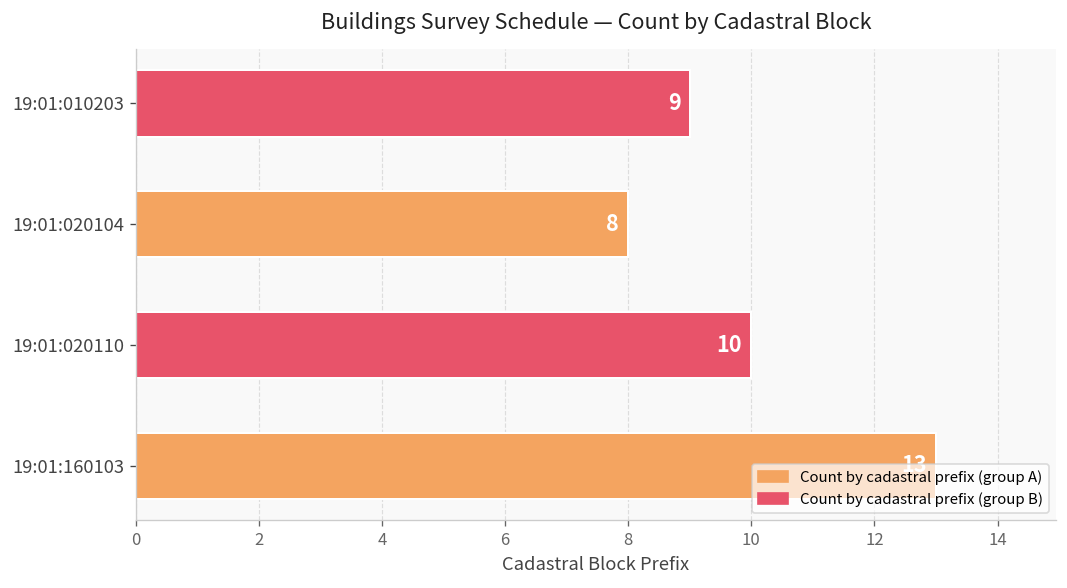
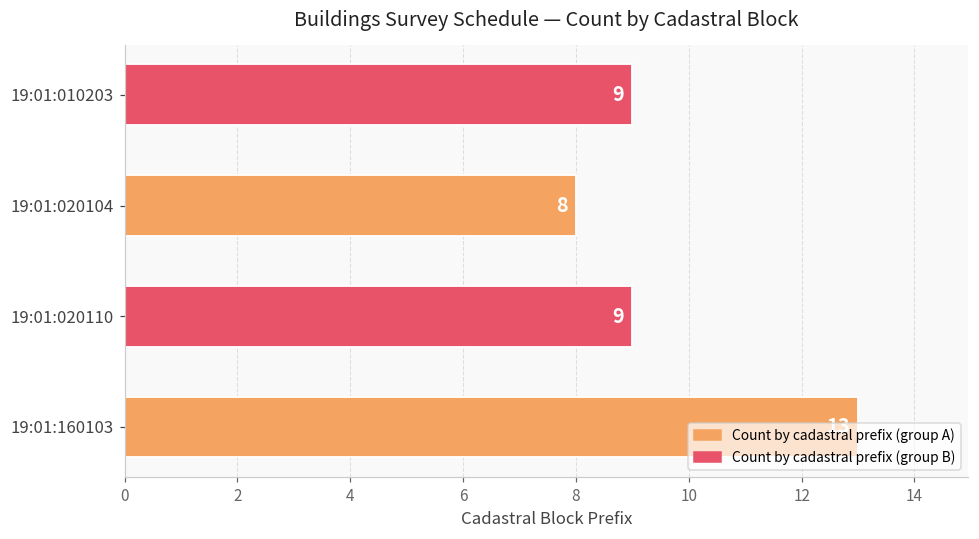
19:01:020110: 10 -> 9
